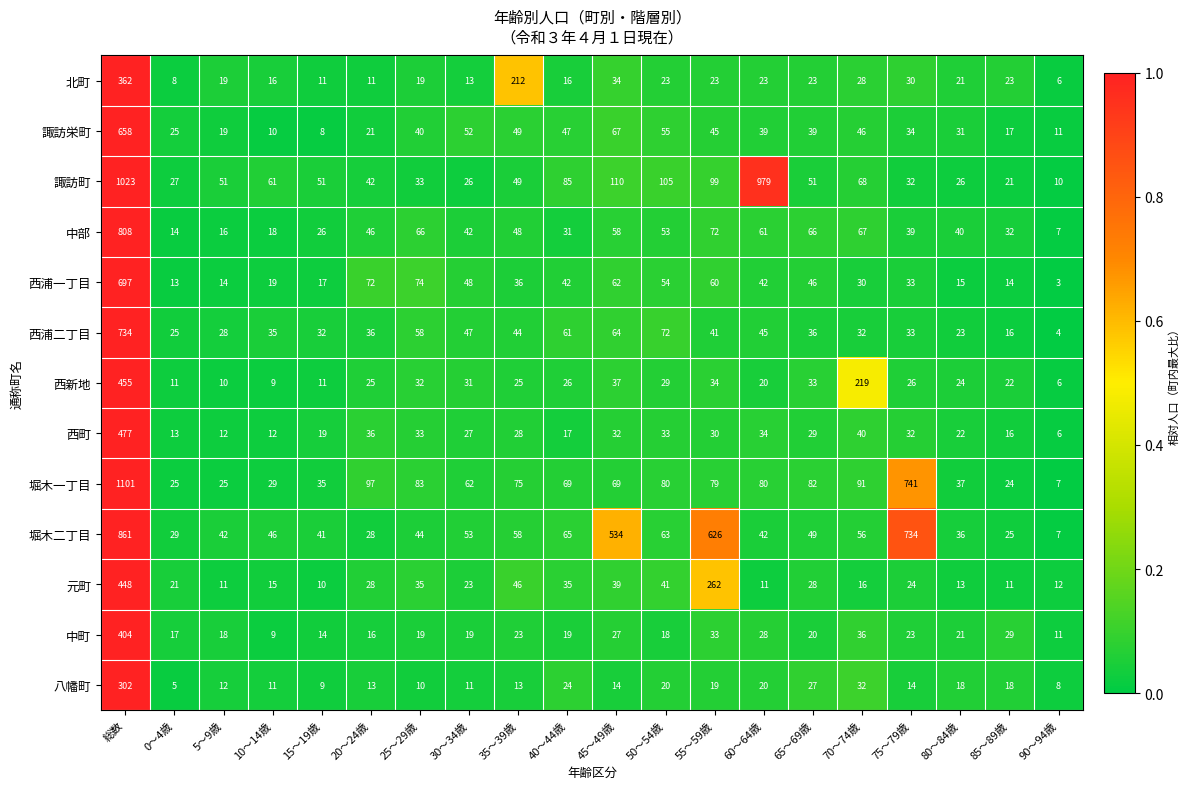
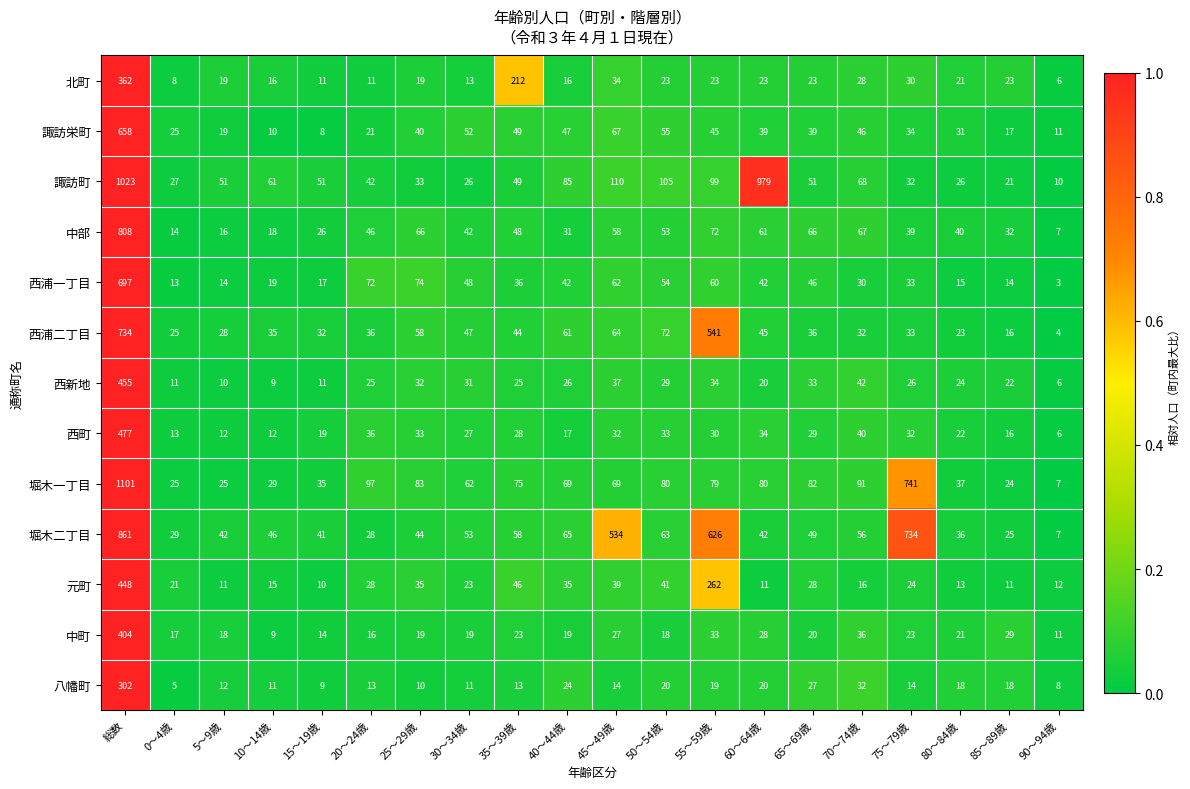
西浦二丁目, 55～59歳: 41 -> 541
西新地, 70～74歳: 219 -> 42
